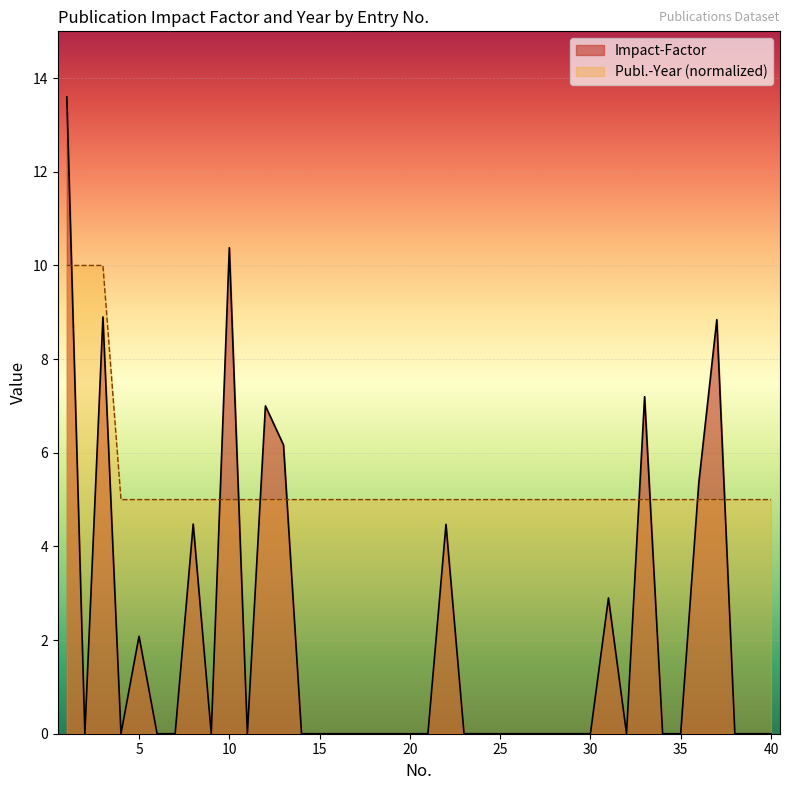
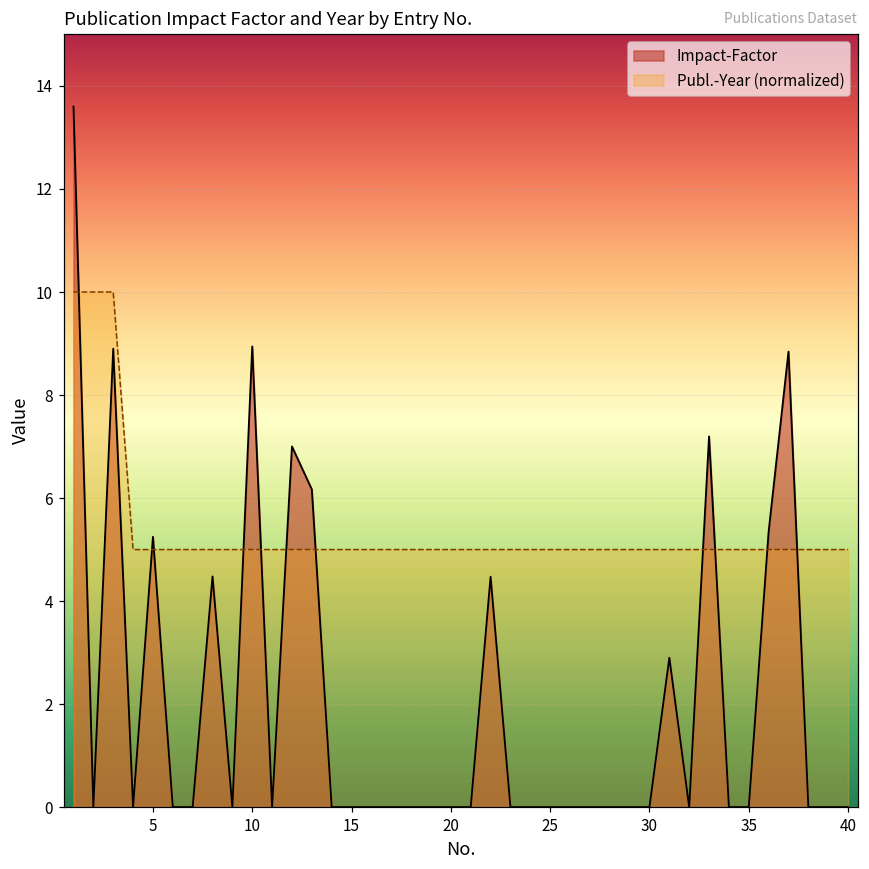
Impact-Factor, 5: 2.1 -> 5.2
Impact-Factor, 10: 10.4 -> 8.9
